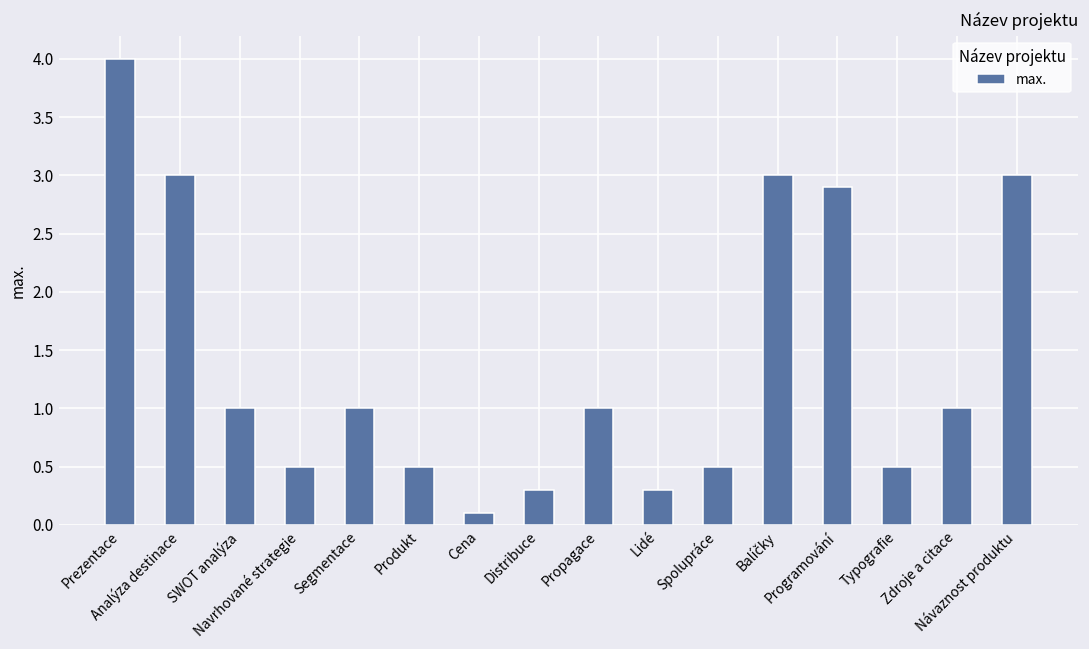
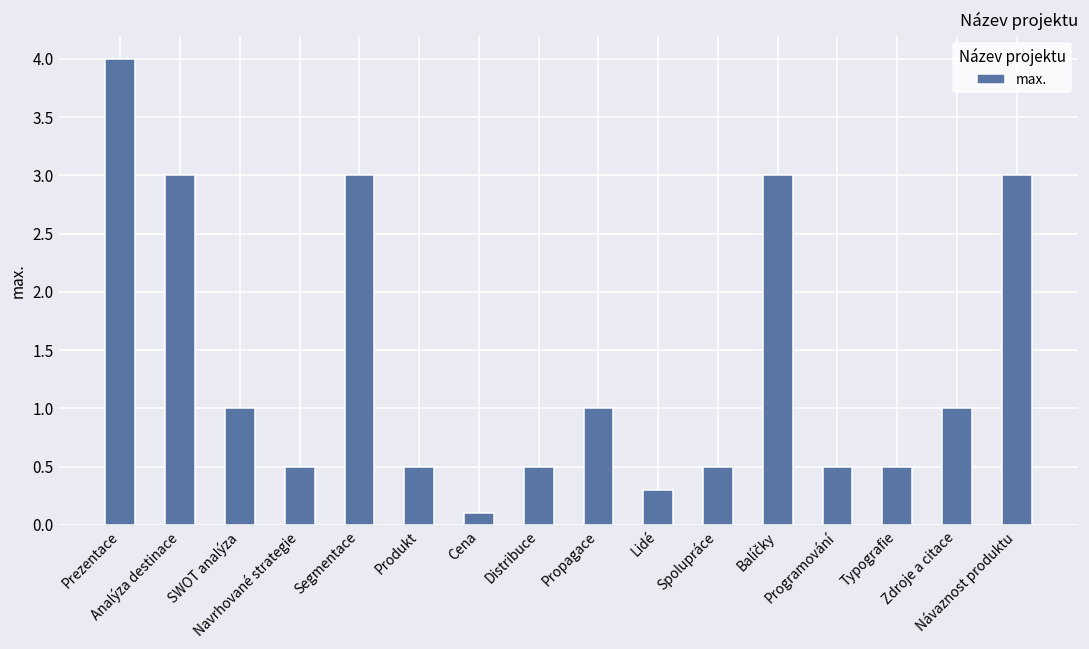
Segmentace: 1 -> 3
Distribuce: 0.3 -> 0.5
Programování: 2.9 -> 0.5
